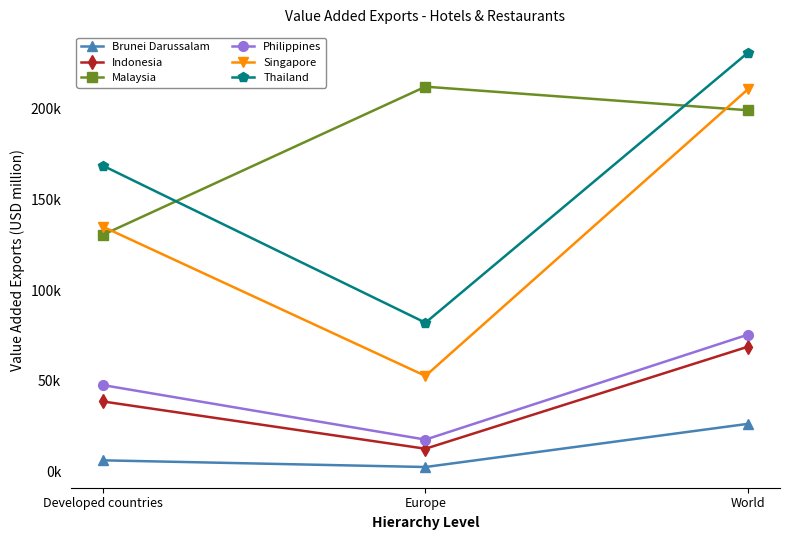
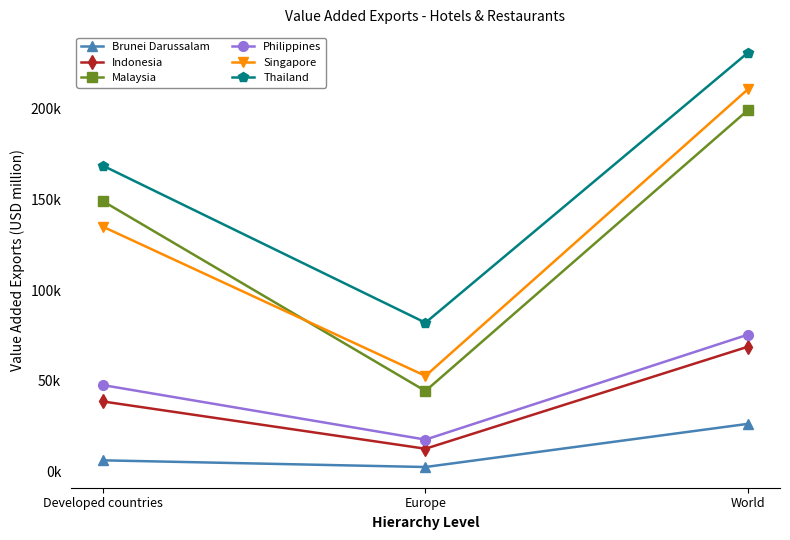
Malaysia, Developed countries: 130000 -> 149000
Malaysia, Europe: 212000 -> 44000
